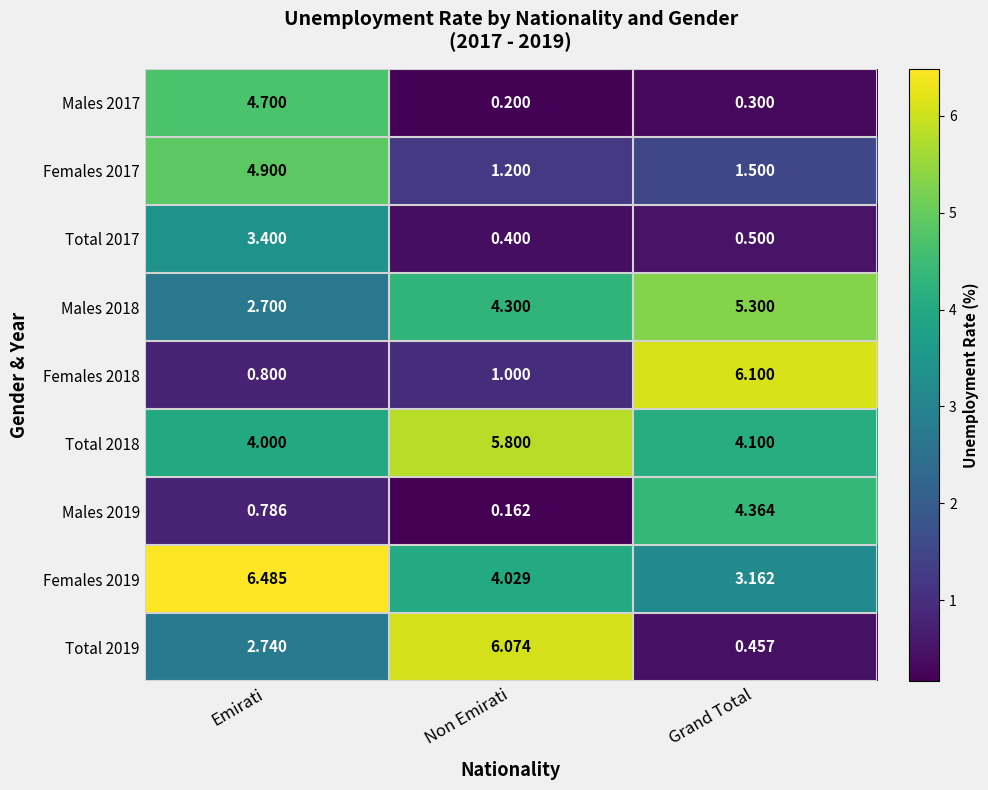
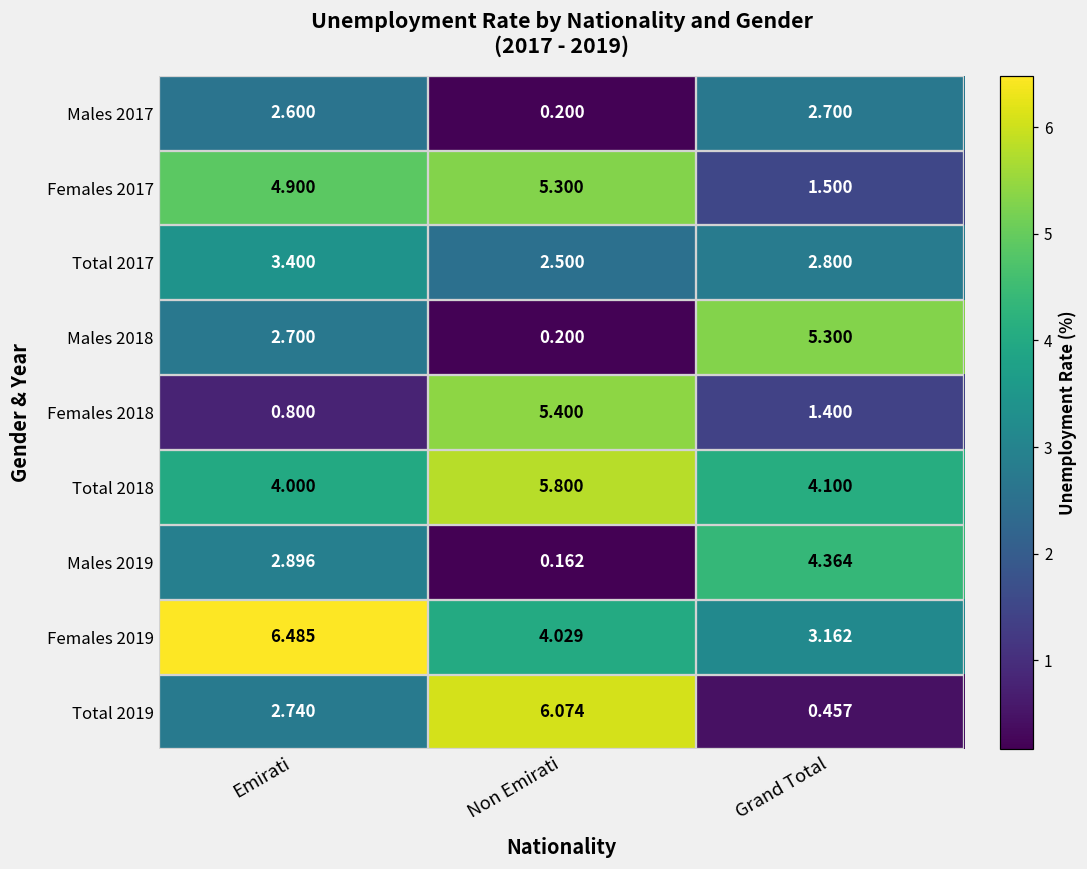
Males 2017, Emirati: 4.700 -> 2.600
Males 2017, Grand Total: 0.300 -> 2.700
Females 2017, Non Emirati: 1.200 -> 5.300
Total 2017, Non Emirati: 0.400 -> 2.500
Total 2017, Grand Total: 0.500 -> 2.800
Males 2018, Non Emirati: 4.300 -> 0.200
Females 2018, Non Emirati: 1.000 -> 5.400
Females 2018, Grand Total: 6.100 -> 1.400
Males 2019, Emirati: 0.786 -> 2.896
